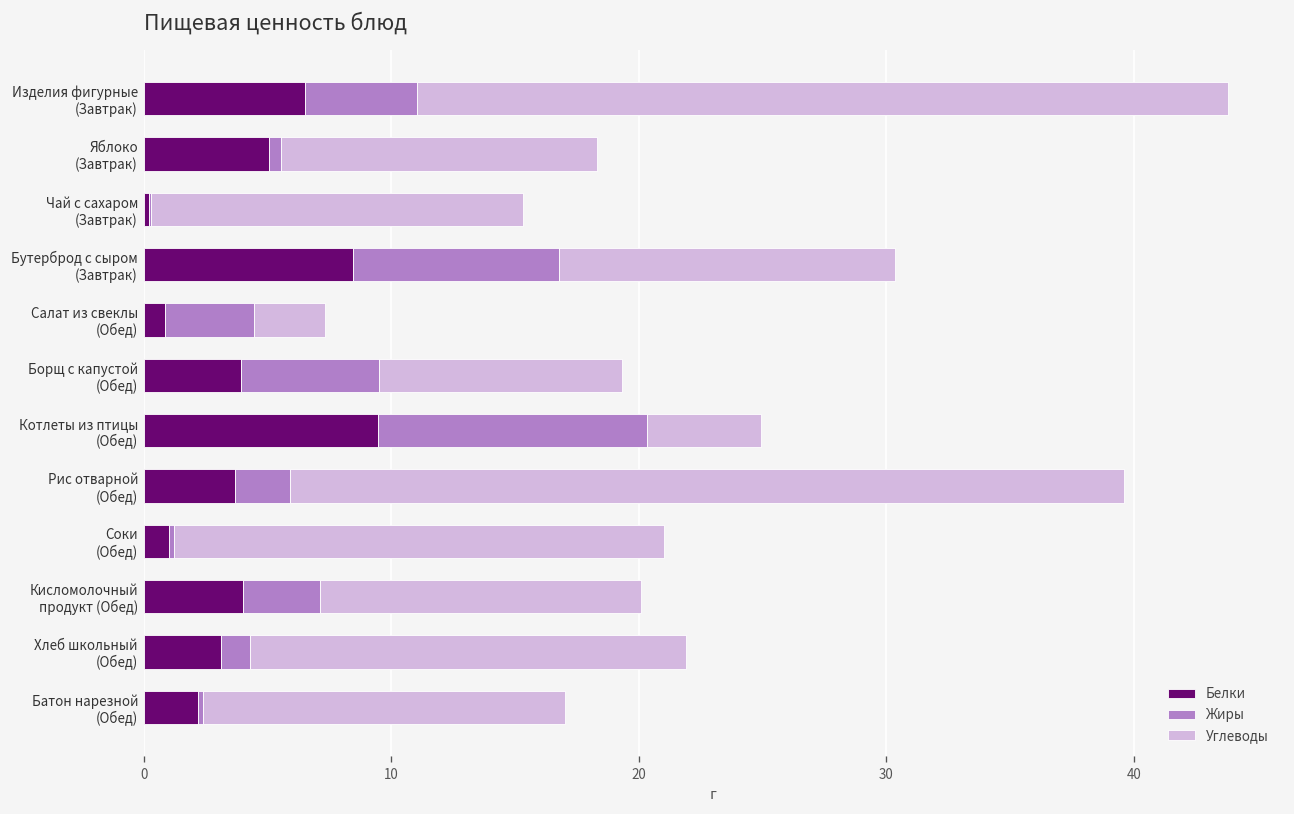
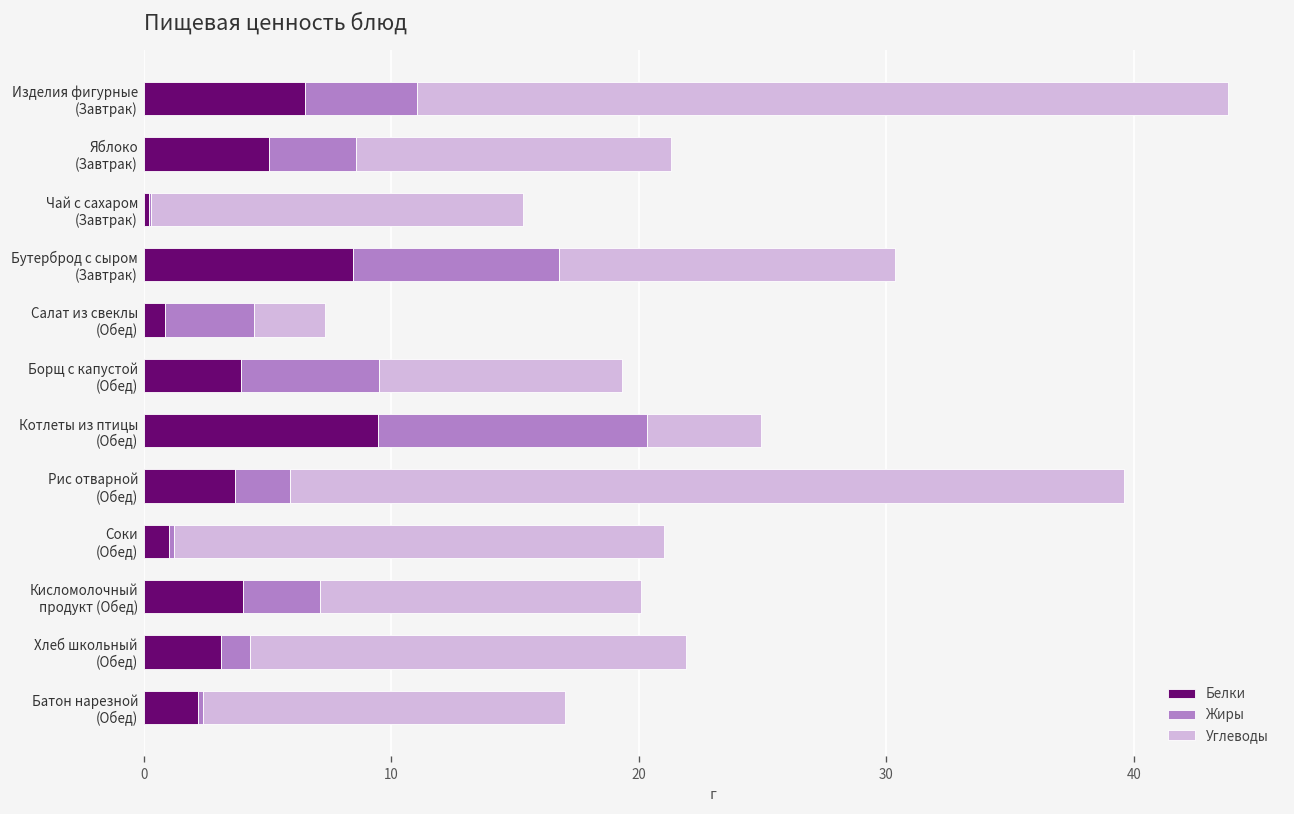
Жиры, Яблоко (Завтрак): 0.5 -> 3.5
